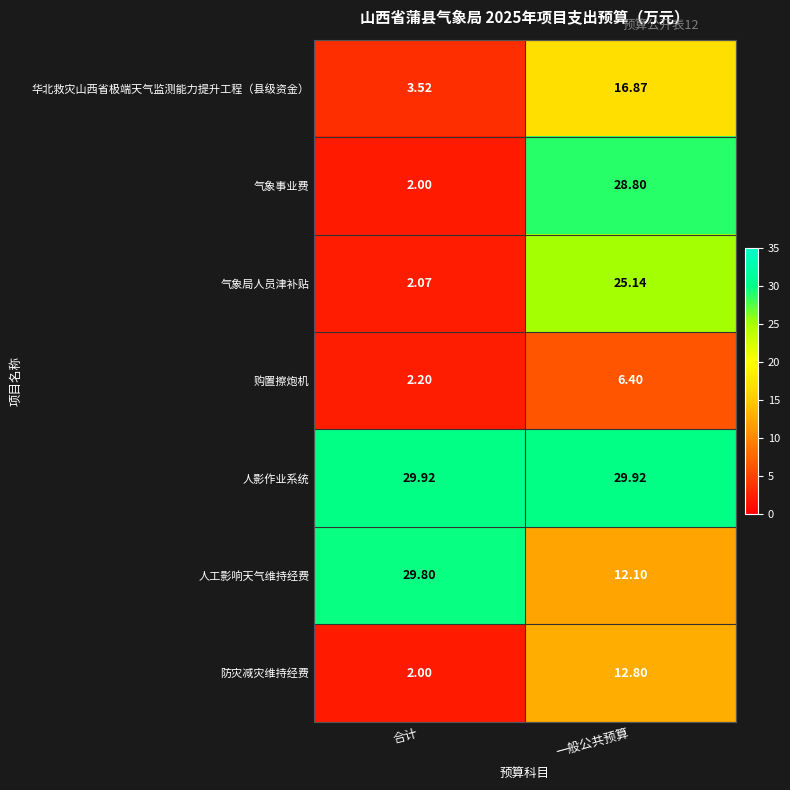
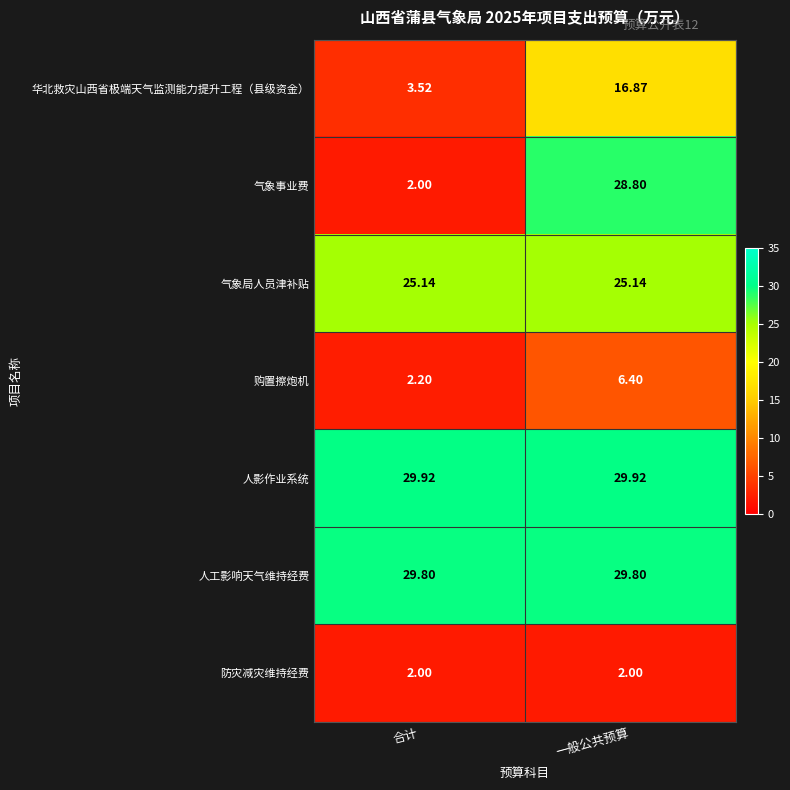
气象局人员津补贴, 合计: 2.07 -> 25.14
人工影响天气维持经费, 一般公共预算: 12.10 -> 29.80
防灾减灾维持经费, 一般公共预算: 12.80 -> 2.00
